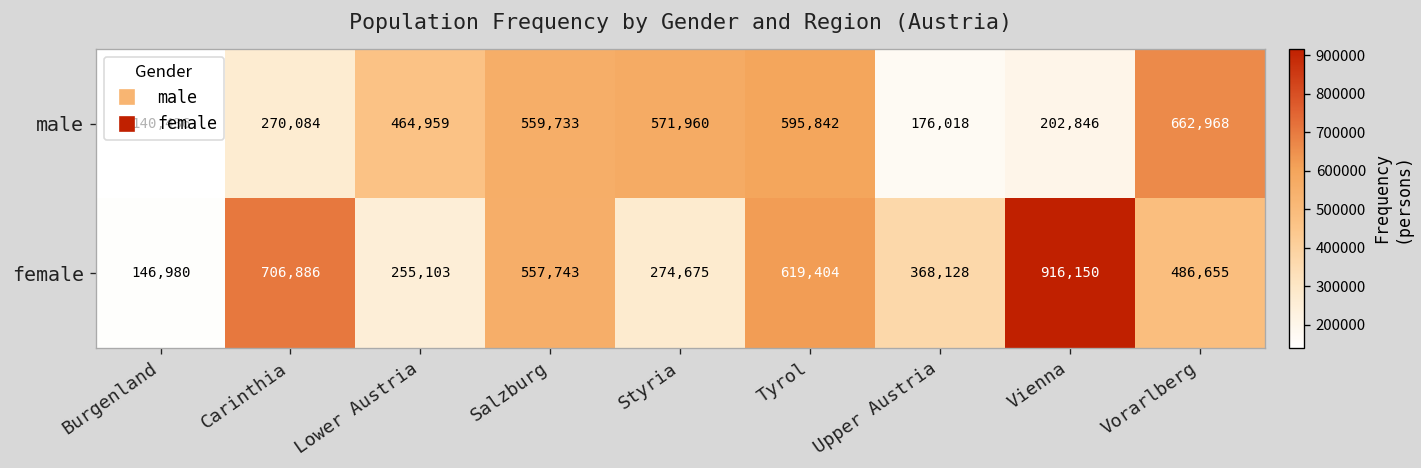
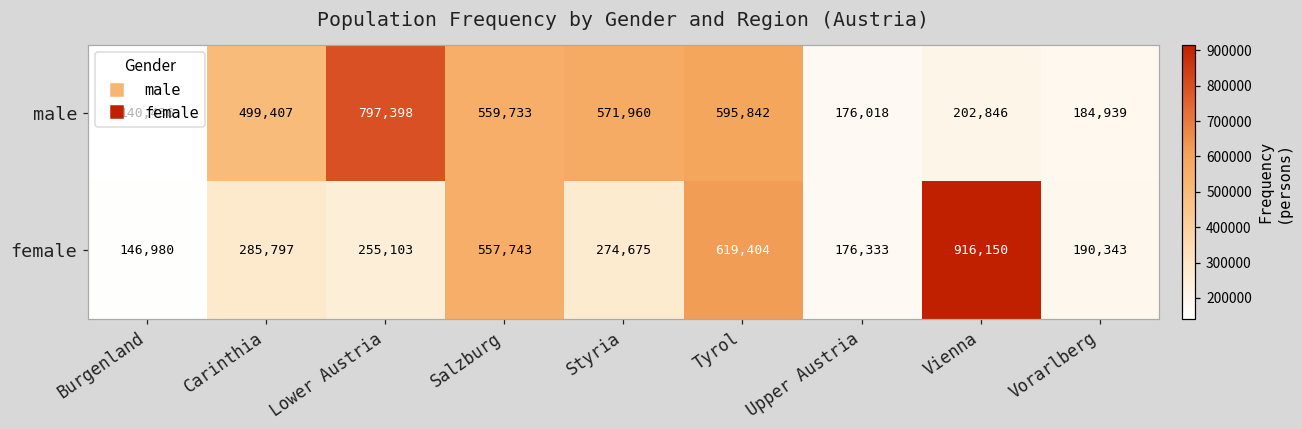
male, Carinthia: 270,084 -> 499,407
male, Lower Austria: 464,959 -> 797,398
male, Vorarlberg: 662,968 -> 184,939
female, Carinthia: 706,886 -> 285,797
female, Upper Austria: 368,128 -> 176,333
female, Vorarlberg: 486,655 -> 190,343
